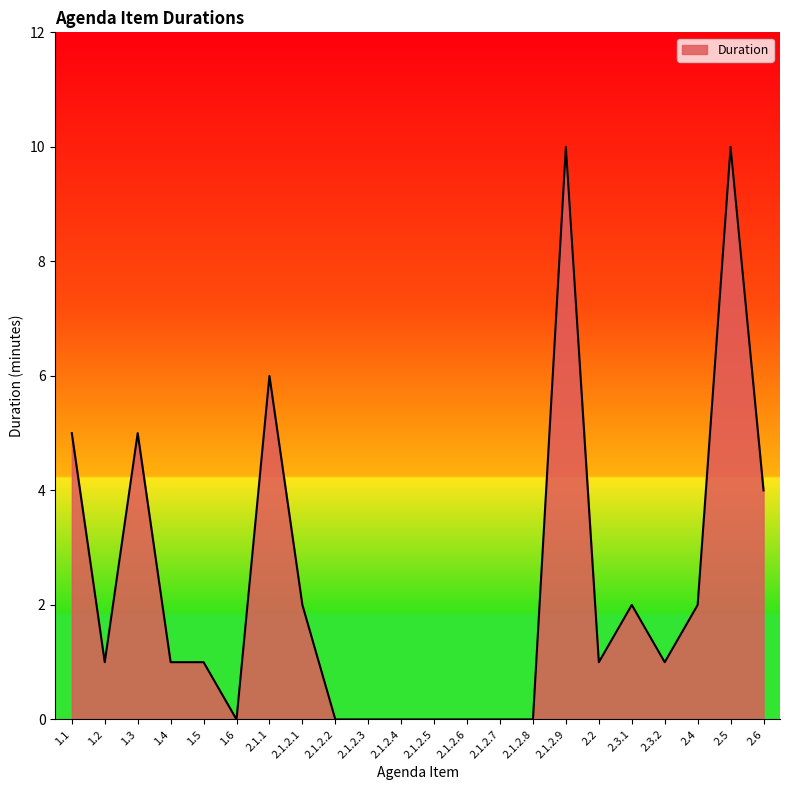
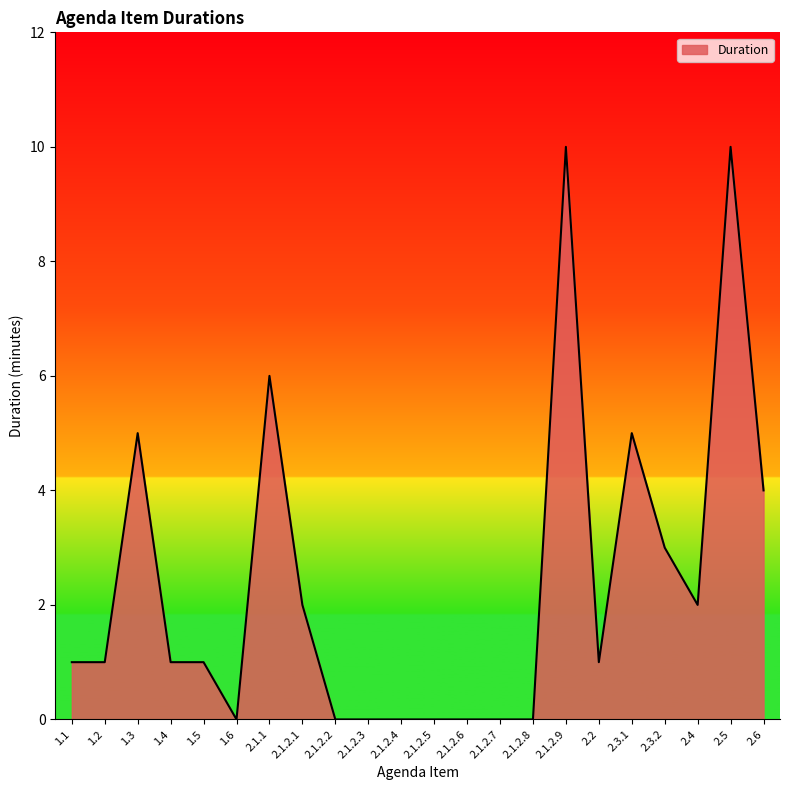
1.1: 5 -> 1
2.3.1: 2 -> 5
2.3.2: 1 -> 3
